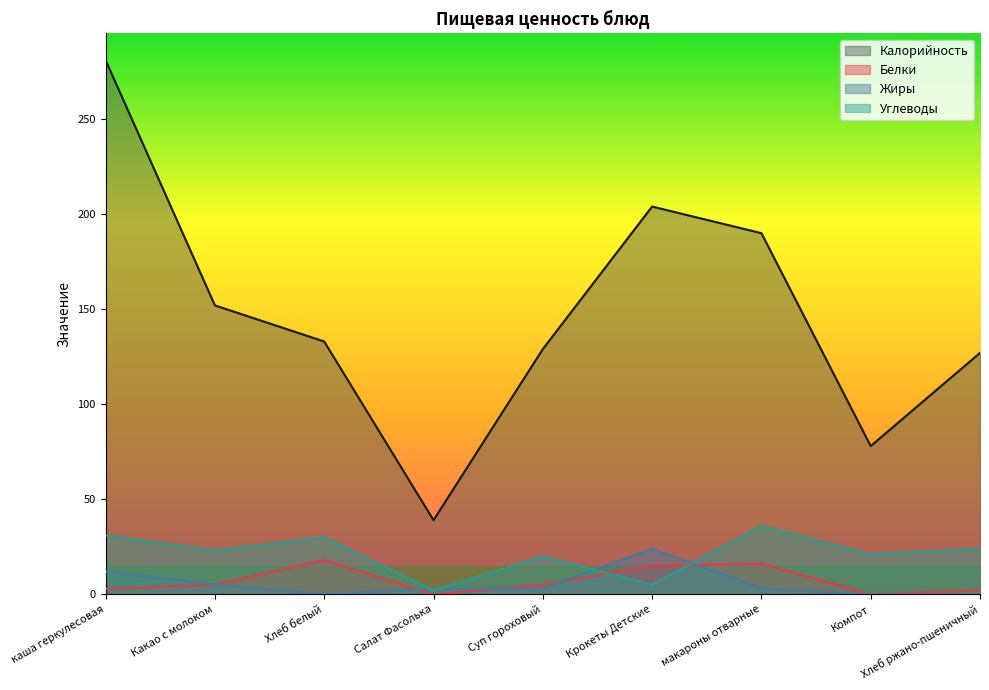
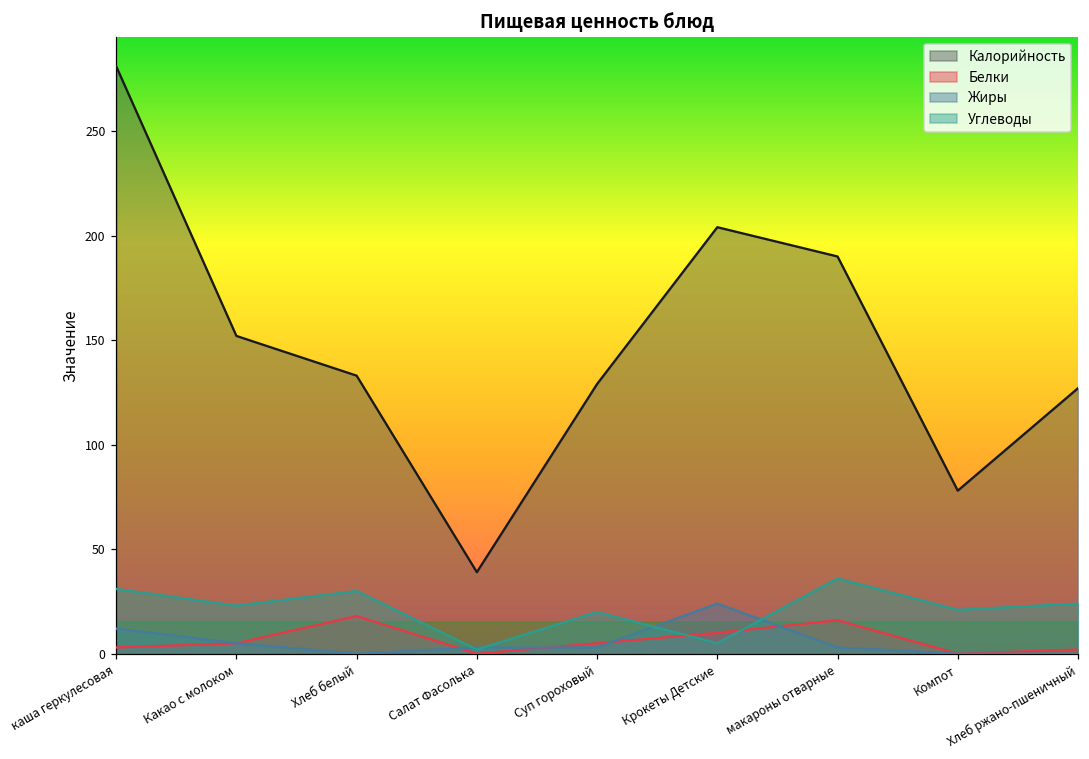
Белки, Крокеты Детские: 15 -> 10
